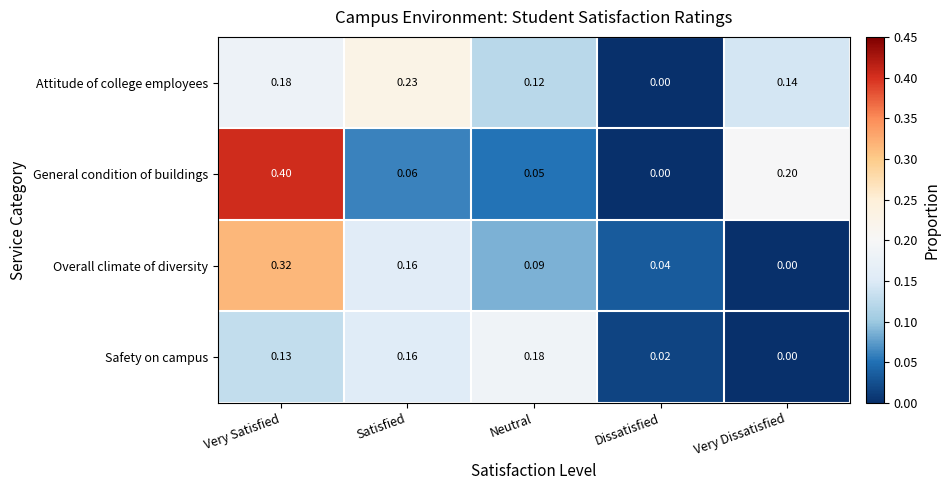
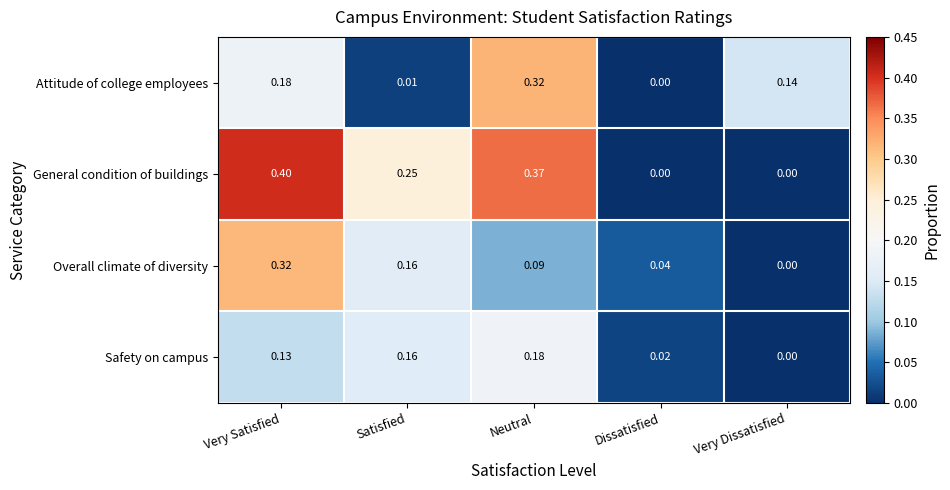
Attitude of college employees, Satisfied: 0.23 -> 0.01
Attitude of college employees, Neutral: 0.12 -> 0.32
General condition of buildings, Satisfied: 0.06 -> 0.25
General condition of buildings, Neutral: 0.05 -> 0.37
General condition of buildings, Very Dissatisfied: 0.20 -> 0.00
